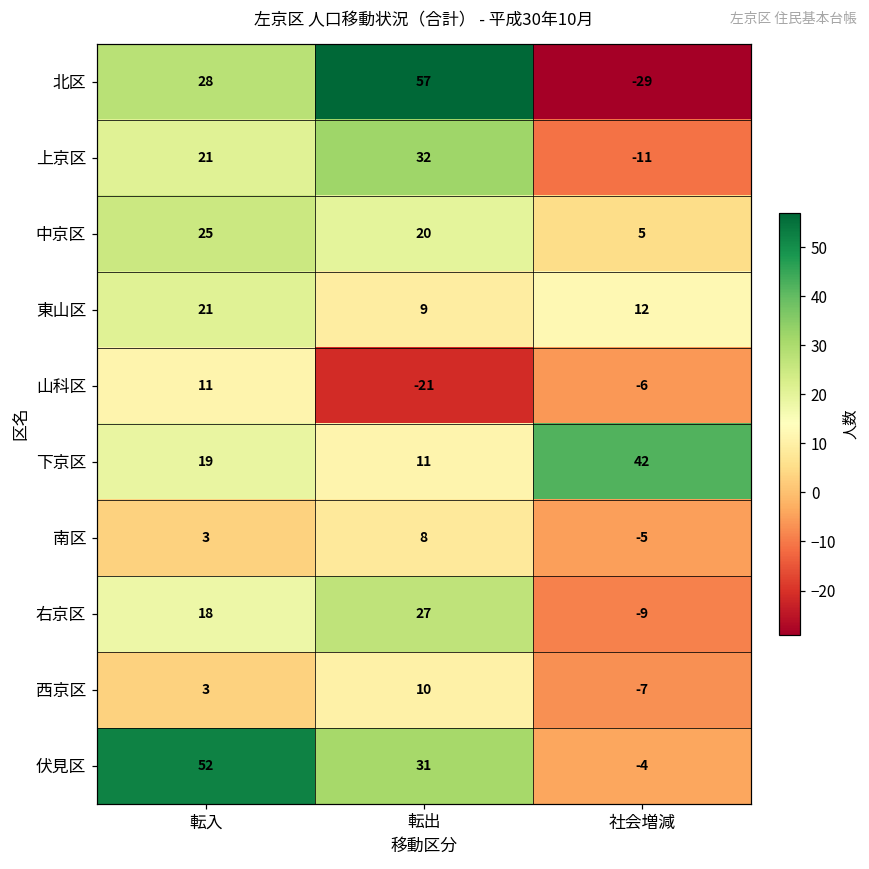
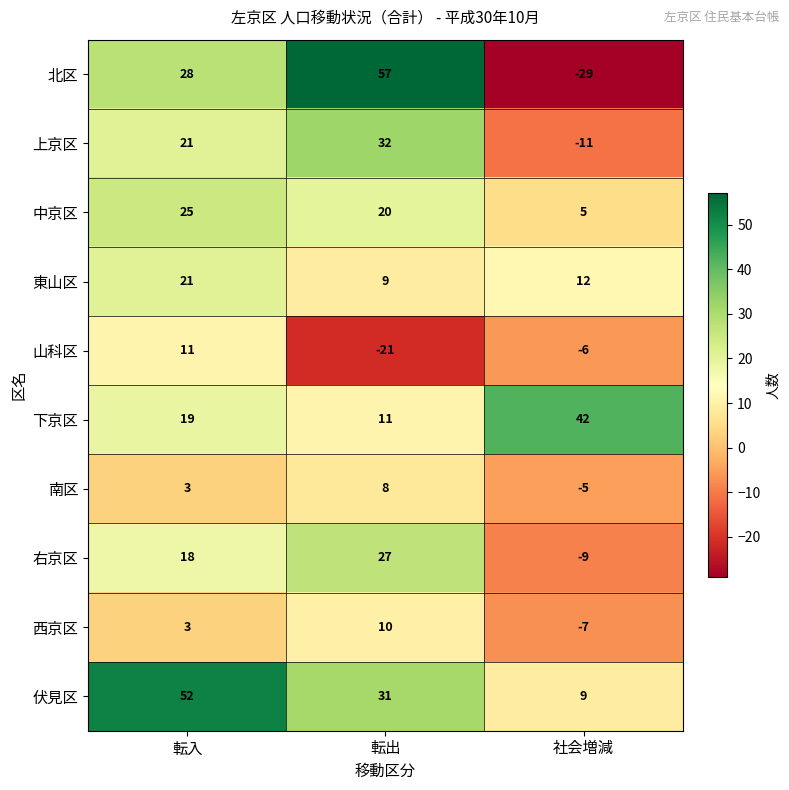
伏見区, 社会増減: -4 -> 9
